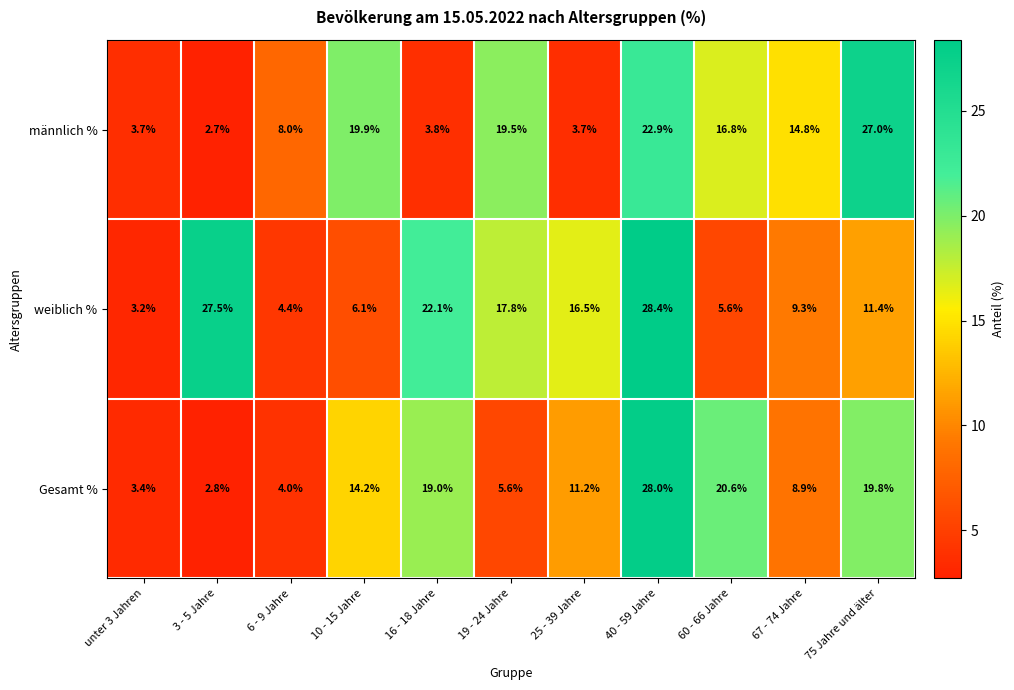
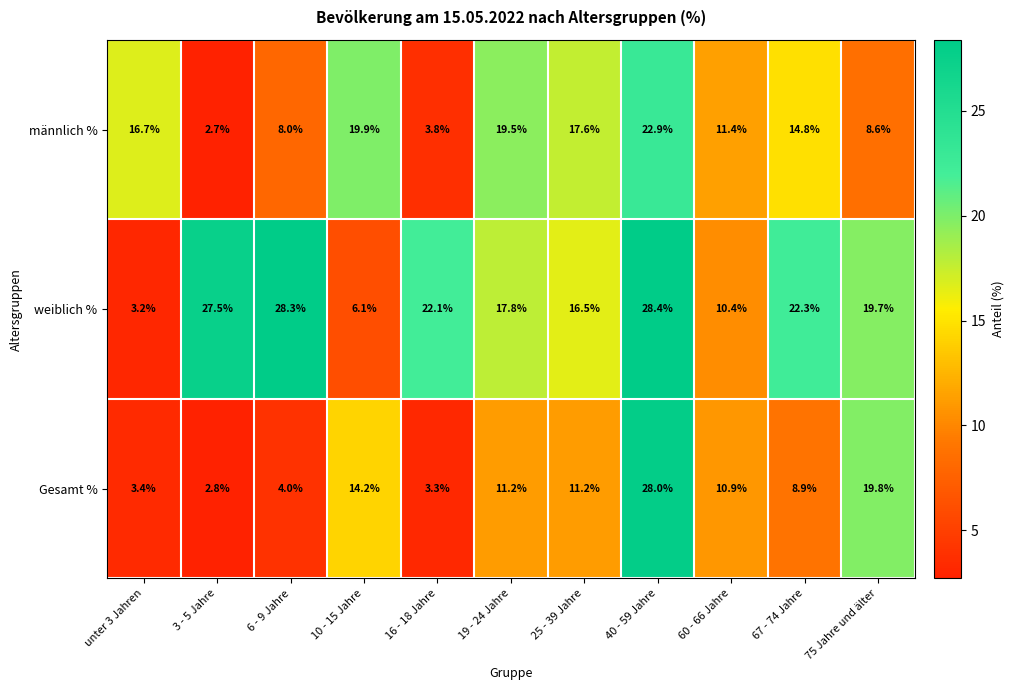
männlich %, unter 3 Jahren: 3.7% -> 16.7%
männlich %, 25 - 39 Jahre: 3.7% -> 17.6%
männlich %, 60 - 66 Jahre: 16.8% -> 11.4%
männlich %, 75 Jahre und älter: 27.0% -> 8.6%
weiblich %, 6 - 9 Jahre: 4.4% -> 28.3%
weiblich %, 60 - 66 Jahre: 5.6% -> 10.4%
weiblich %, 67 - 74 Jahre: 9.3% -> 22.3%
weiblich %, 75 Jahre und älter: 11.4% -> 19.7%
Gesamt %, 16 - 18 Jahre: 19.0% -> 3.3%
Gesamt %, 19 - 24 Jahre: 5.6% -> 11.2%
Gesamt %, 60 - 66 Jahre: 20.6% -> 10.9%
